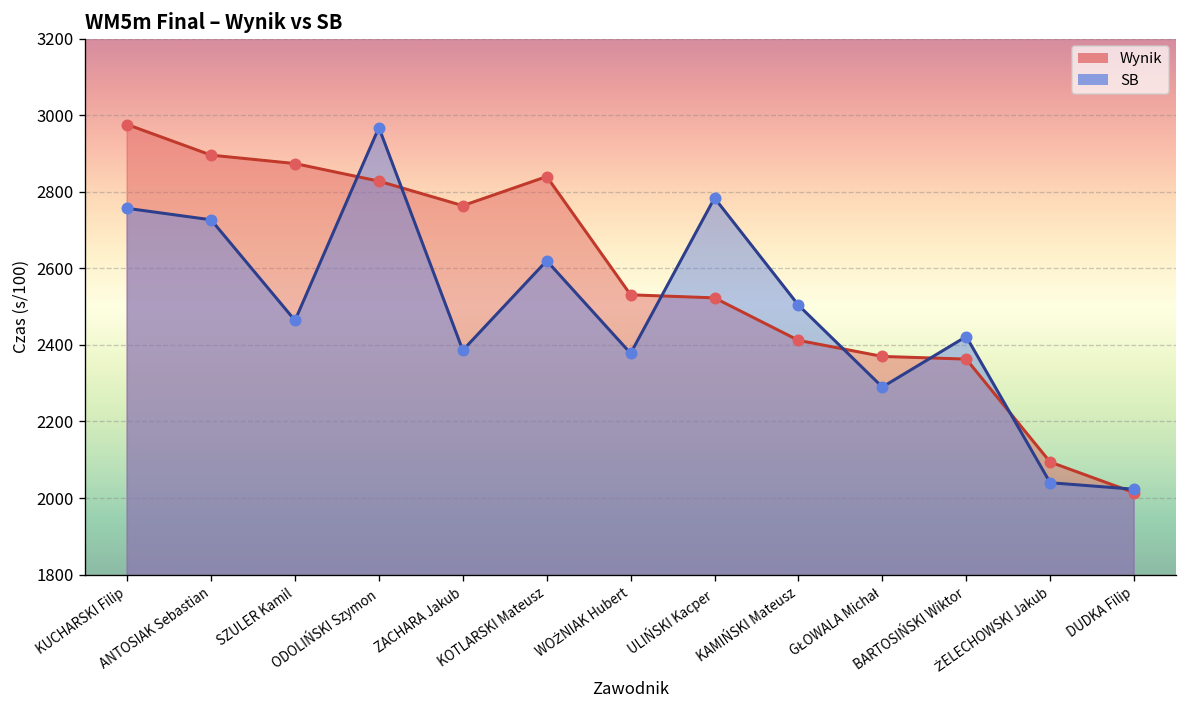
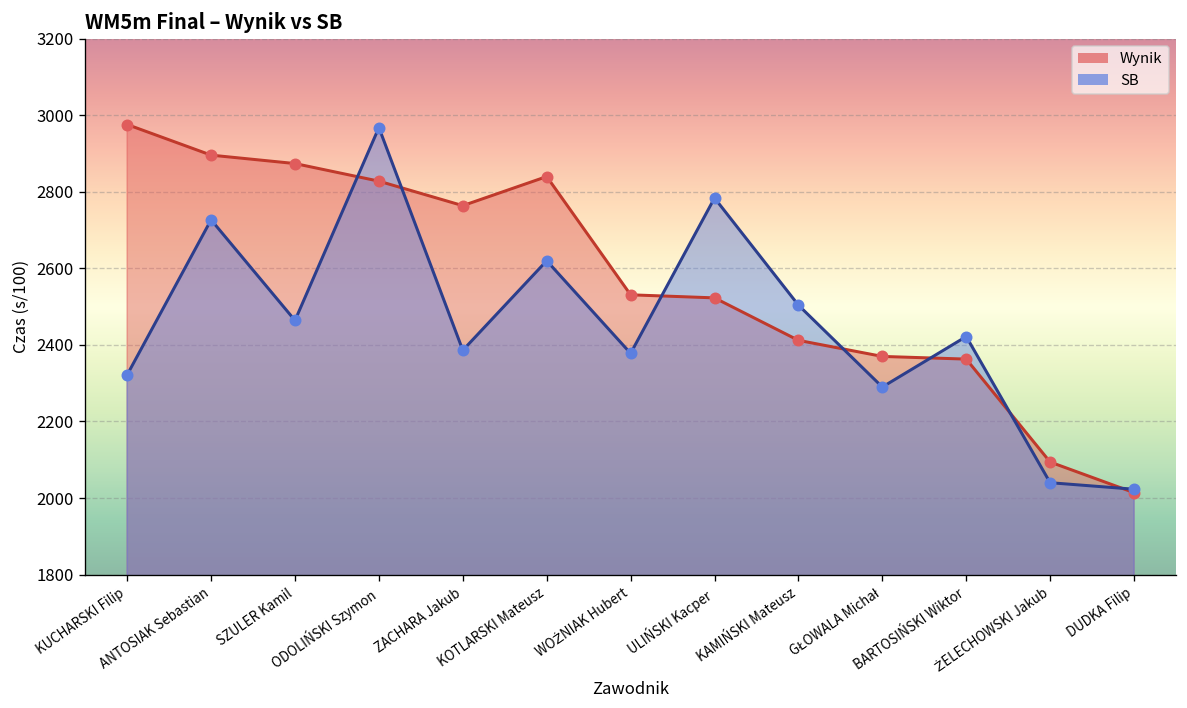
SB, KUCHARSKI Filip: 2760 -> 2320
